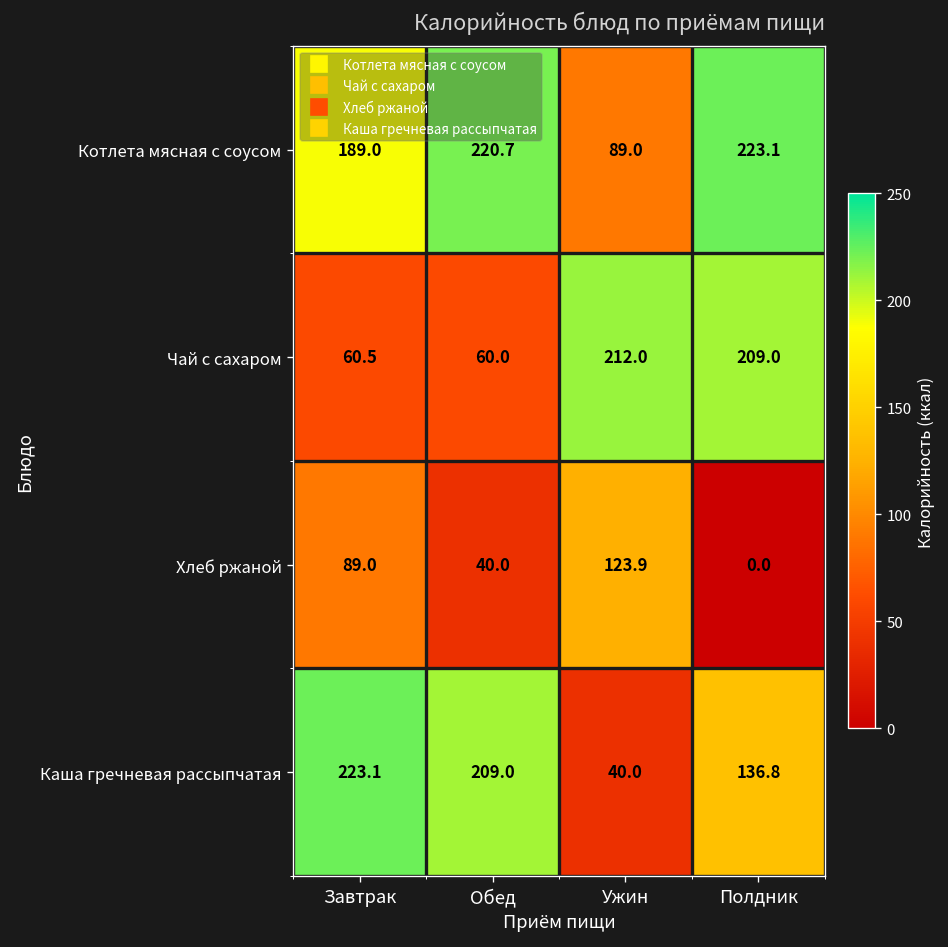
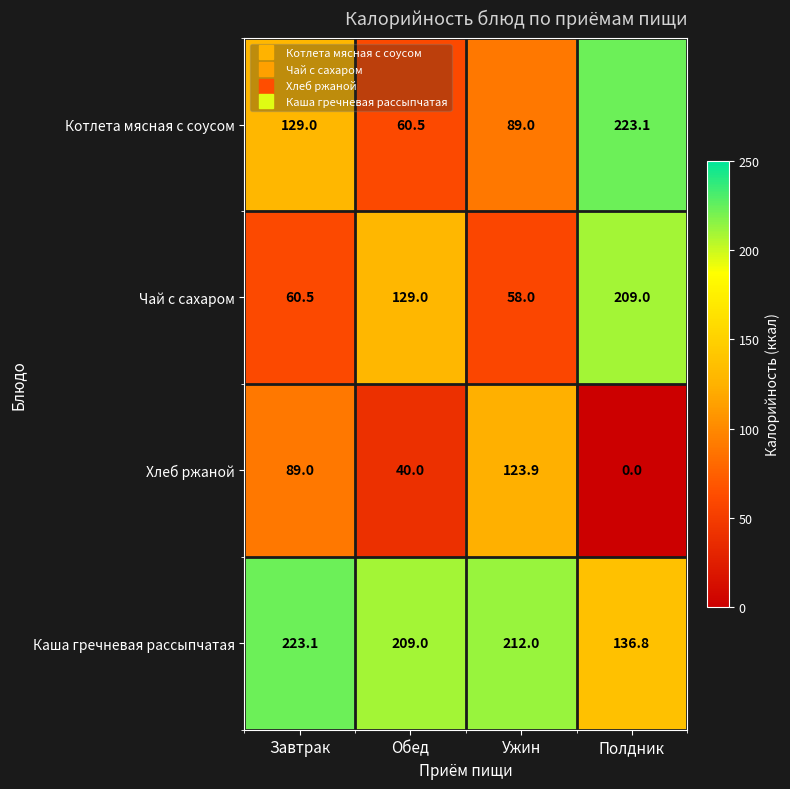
Котлета мясная с соусом, Завтрак: 189.0 -> 129.0
Котлета мясная с соусом, Обед: 220.7 -> 60.5
Чай с сахаром, Обед: 60.0 -> 129.0
Чай с сахаром, Ужин: 212.0 -> 58.0
Каша гречневая рассыпчатая, Ужин: 40.0 -> 212.0
